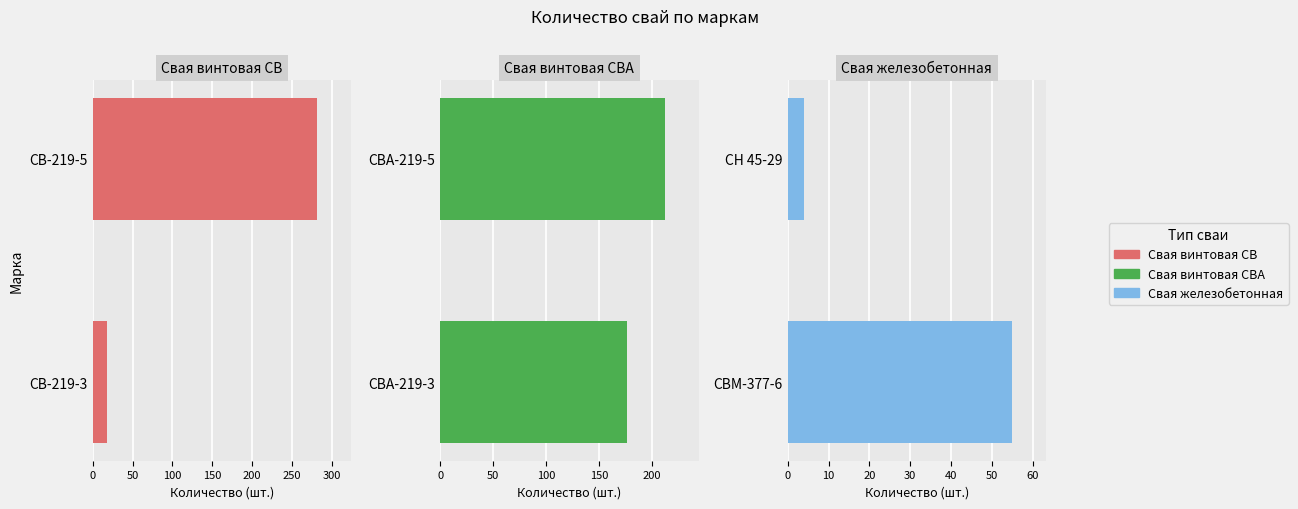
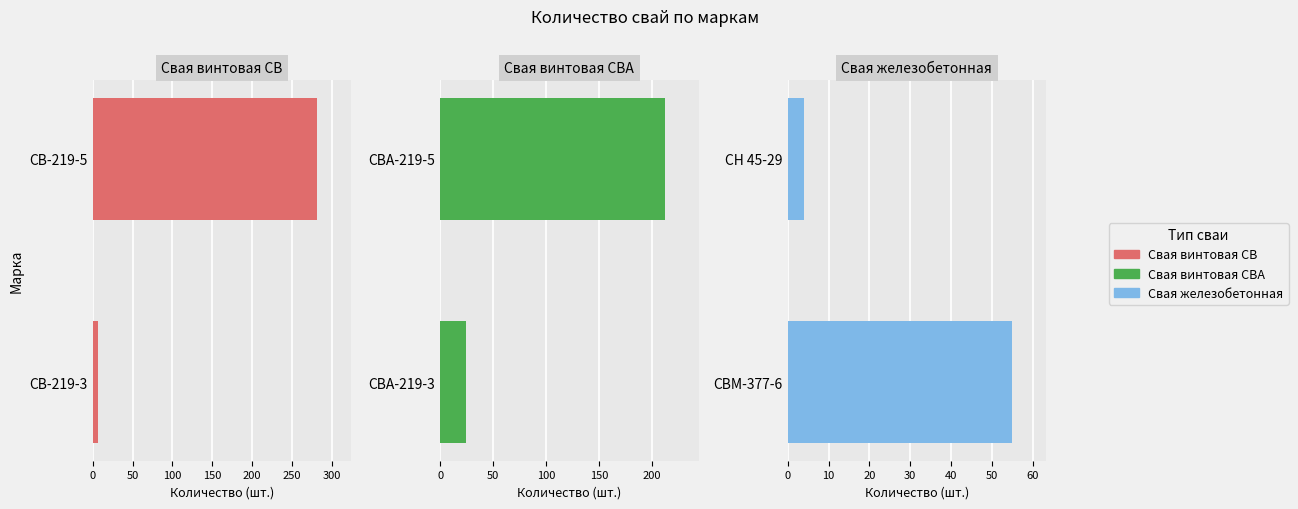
Свая винтовая СВ, СВ-219-3: 20 -> 10
Свая винтовая СВА, СВА-219-3: 176 -> 24
